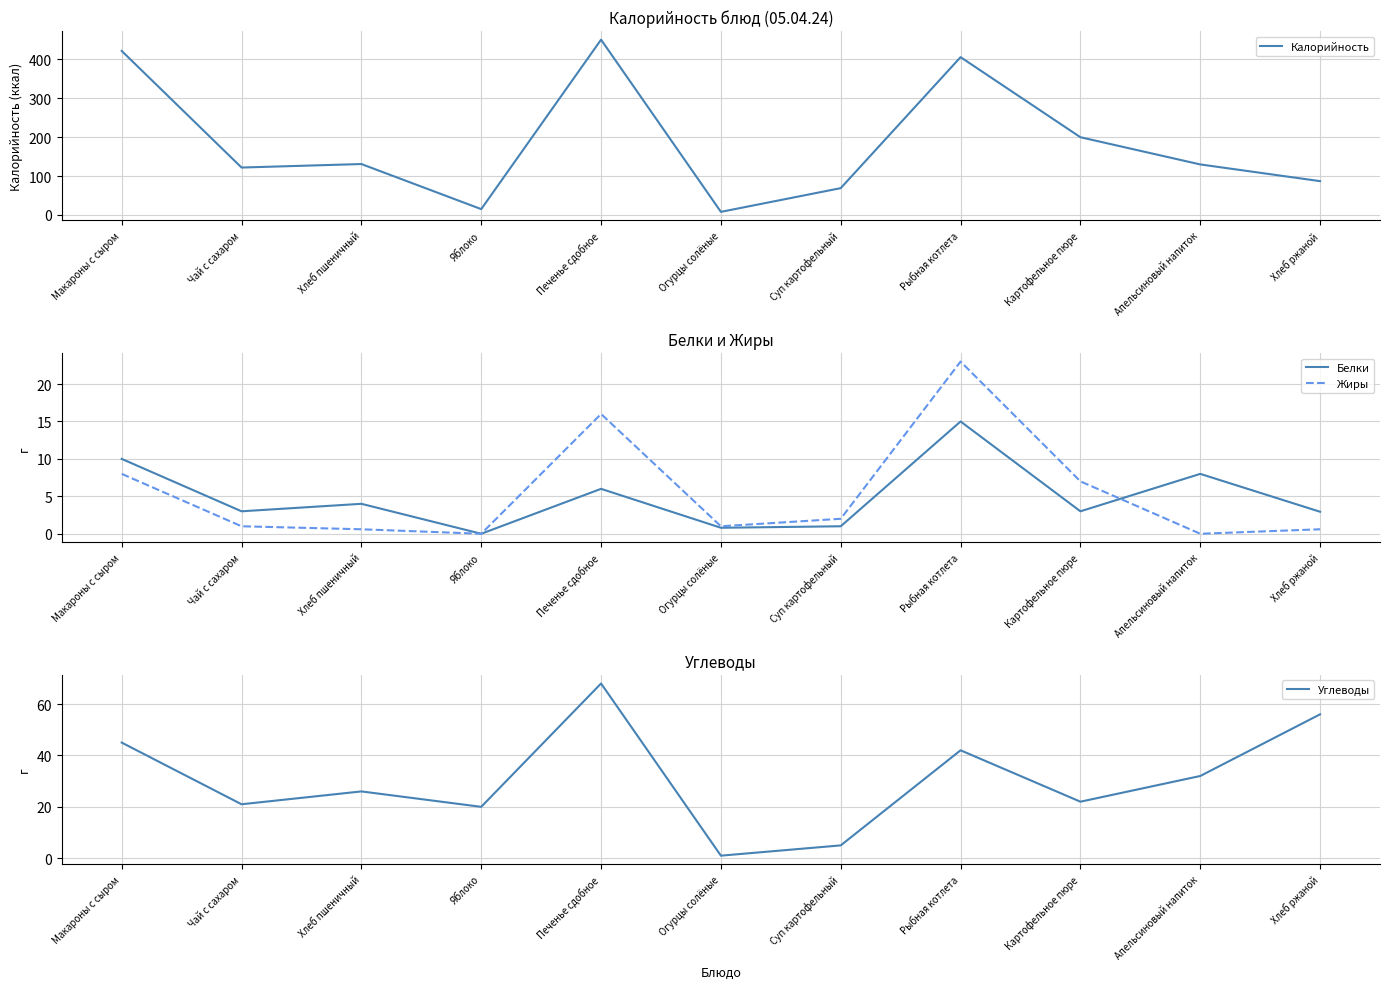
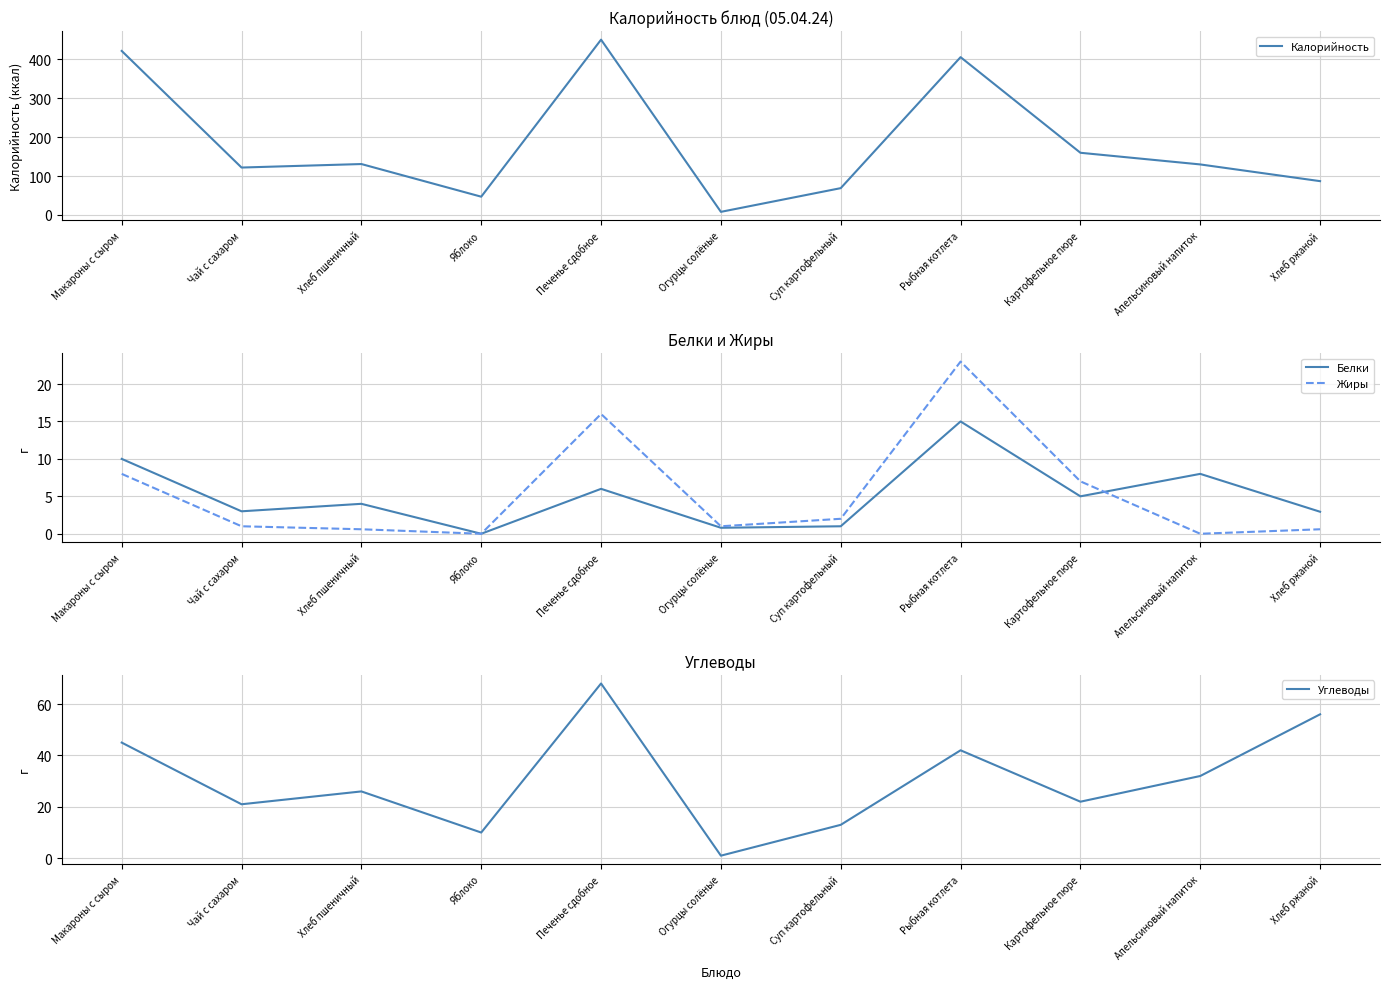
Калорийность блюд (05.04.24), Яблоко: 20 -> 50
Калорийность блюд (05.04.24), Картофельное пюре: 200 -> 160
Белки и Жиры, Белки, Картофельное пюре: 3 -> 5
Углеводы, Яблоко: 20 -> 10
Углеводы, Суп картофельный: 5 -> 13
